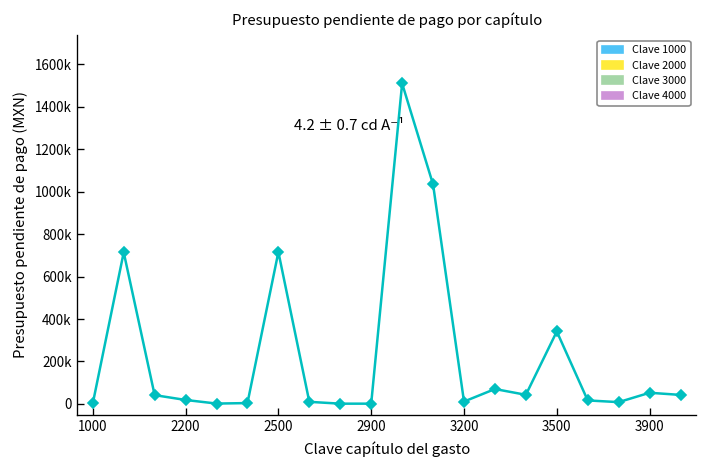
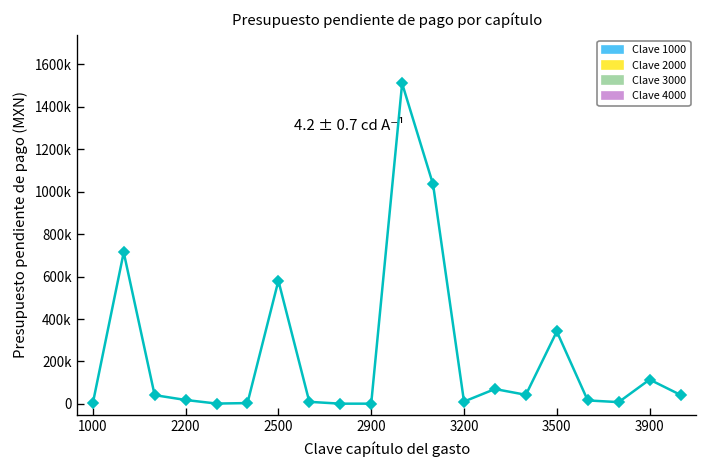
2500: 720000 -> 580000
3900: 50000 -> 110000
